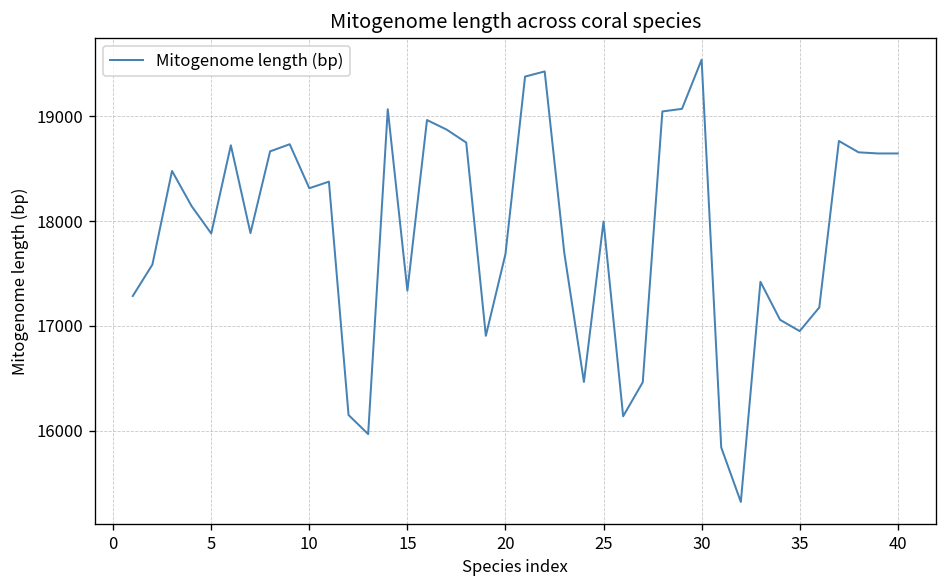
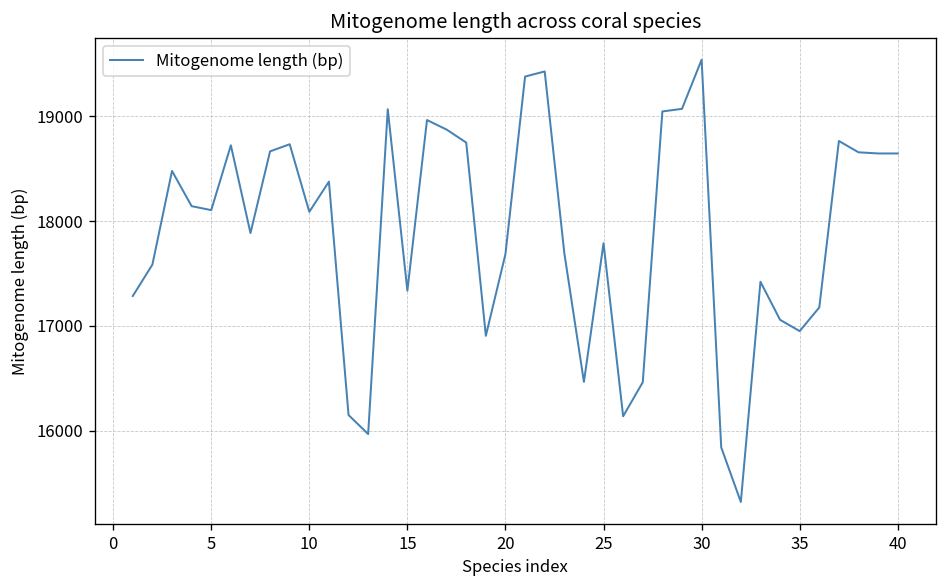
5: 17900 -> 18100
10: 18300 -> 18100
25: 18000 -> 17800
